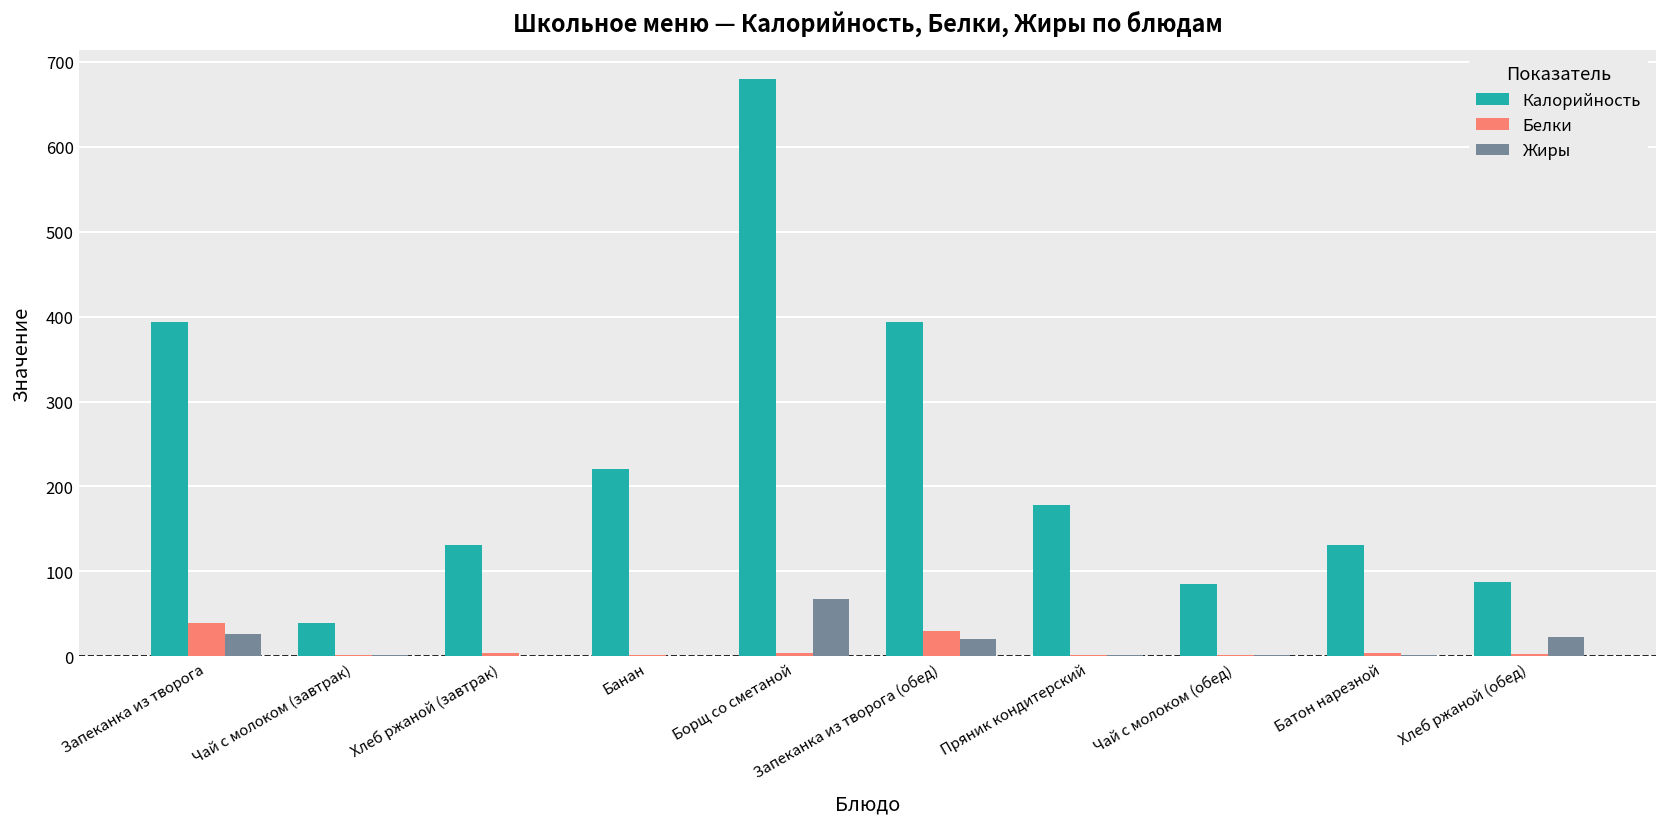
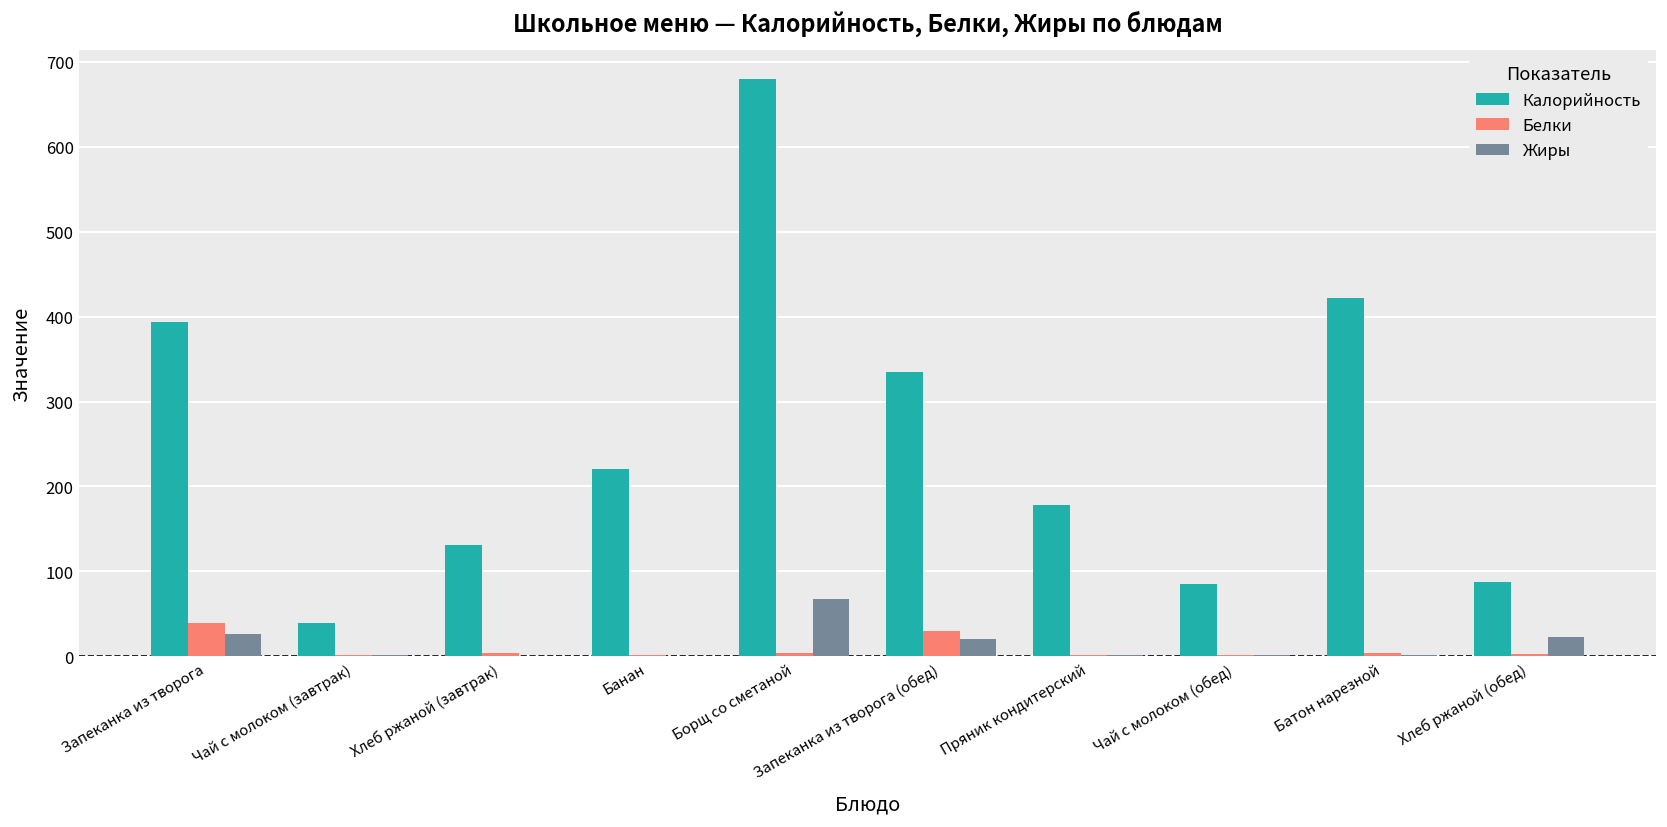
Калорийность, Запеканка из творога (обед): 390 -> 340
Калорийность, Батон нарезной: 130 -> 420
